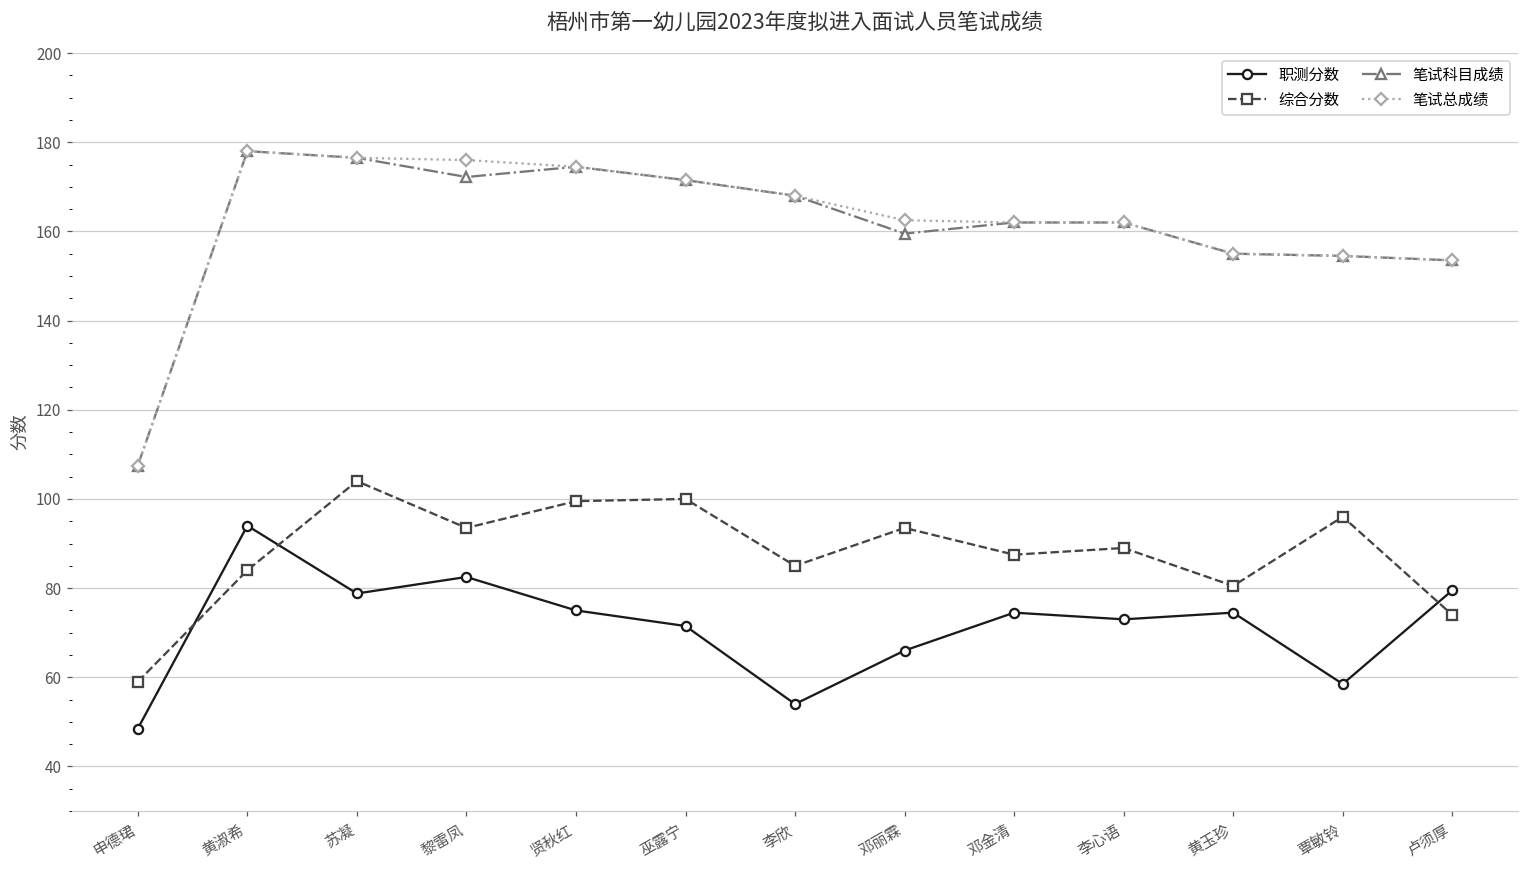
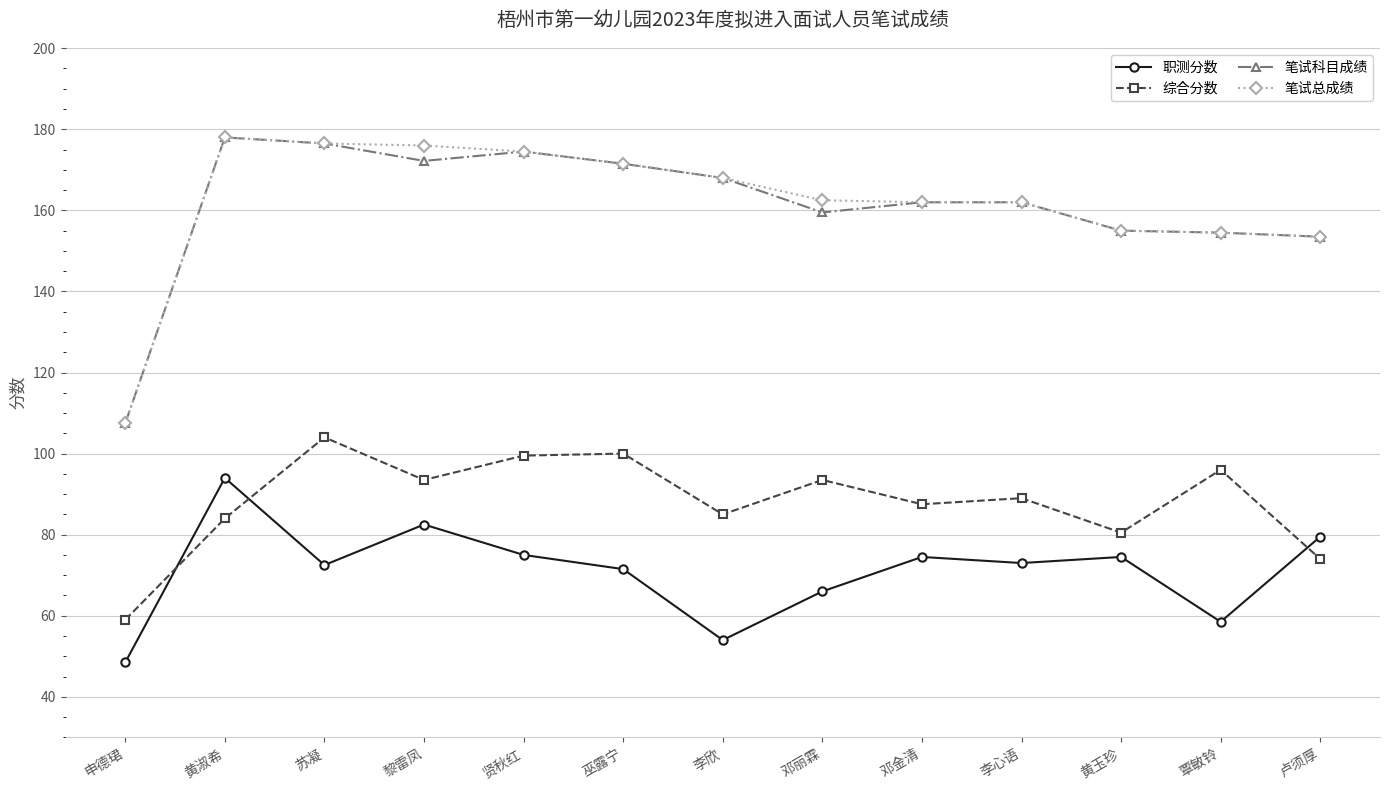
职测分数, 苏凝: 79 -> 73
